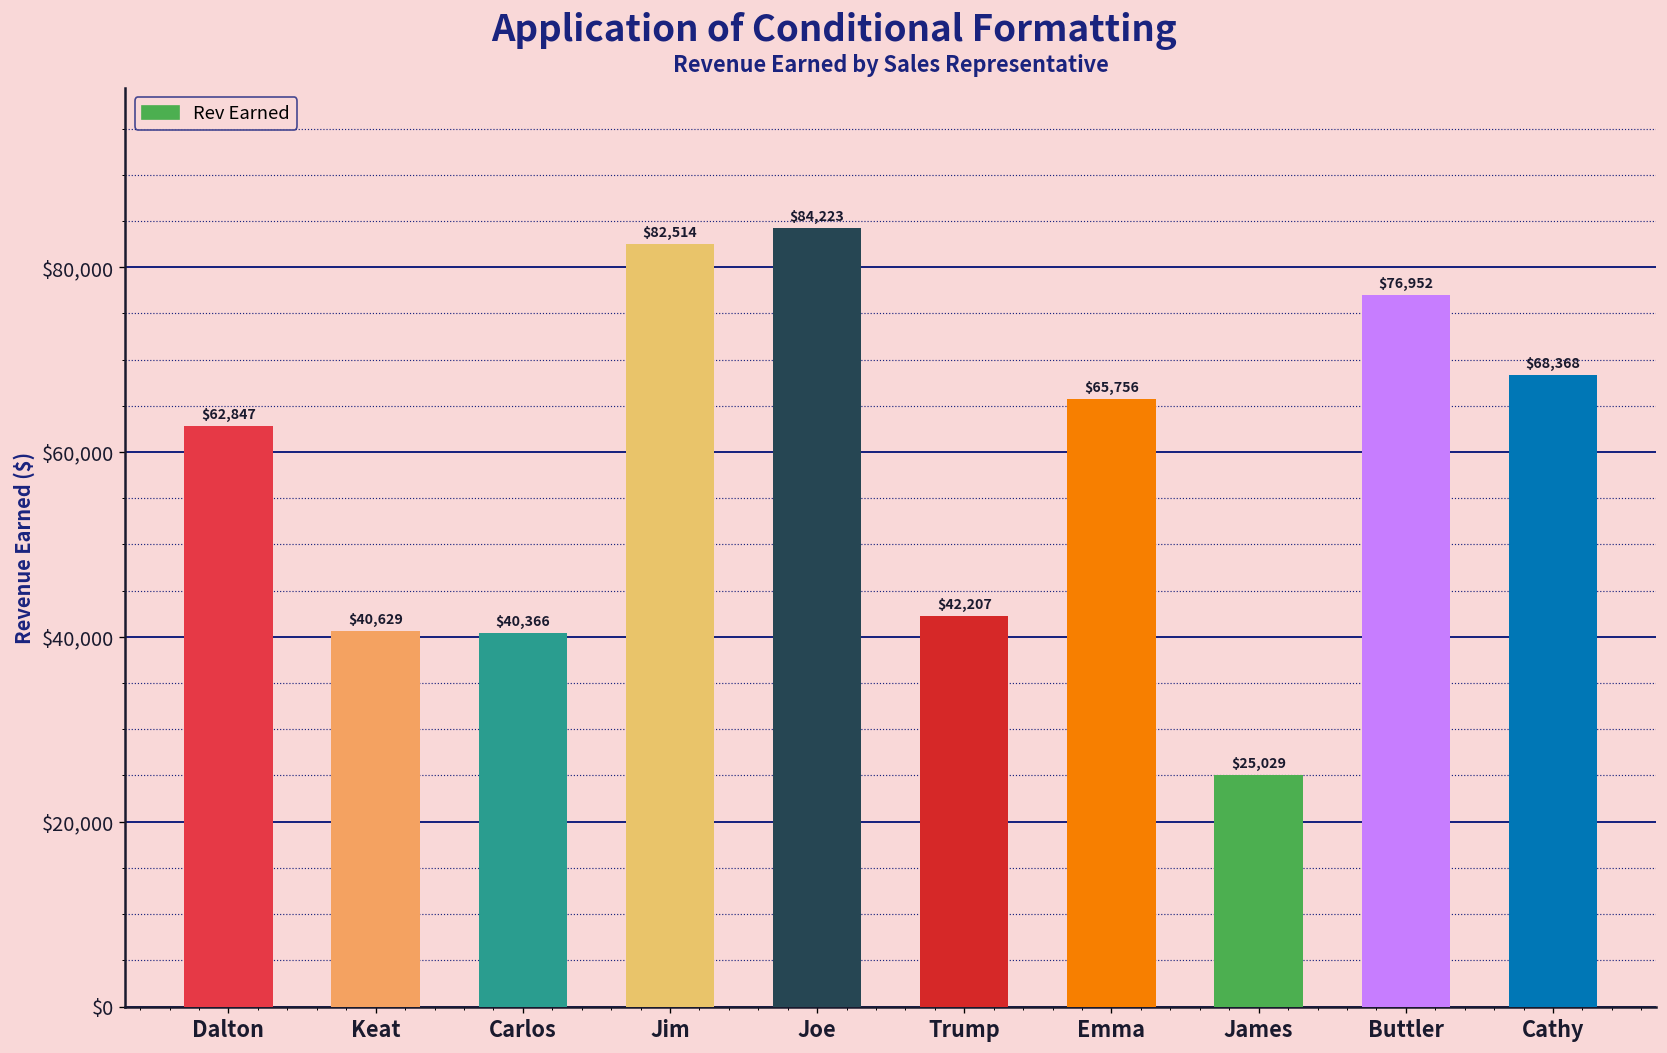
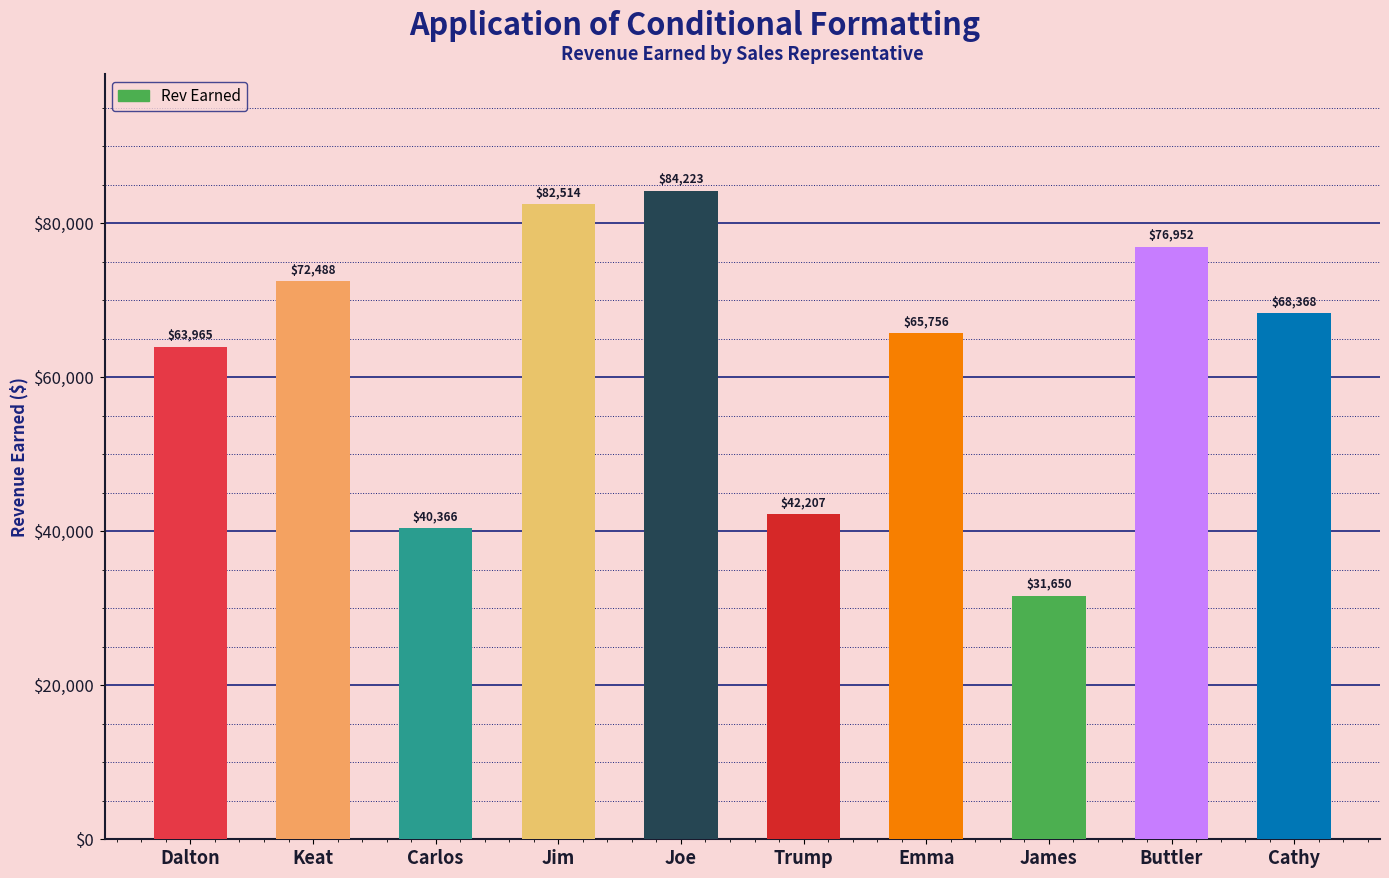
Dalton: $62,847 -> $63,965
Keat: $40,629 -> $72,488
James: $25,029 -> $31,650
